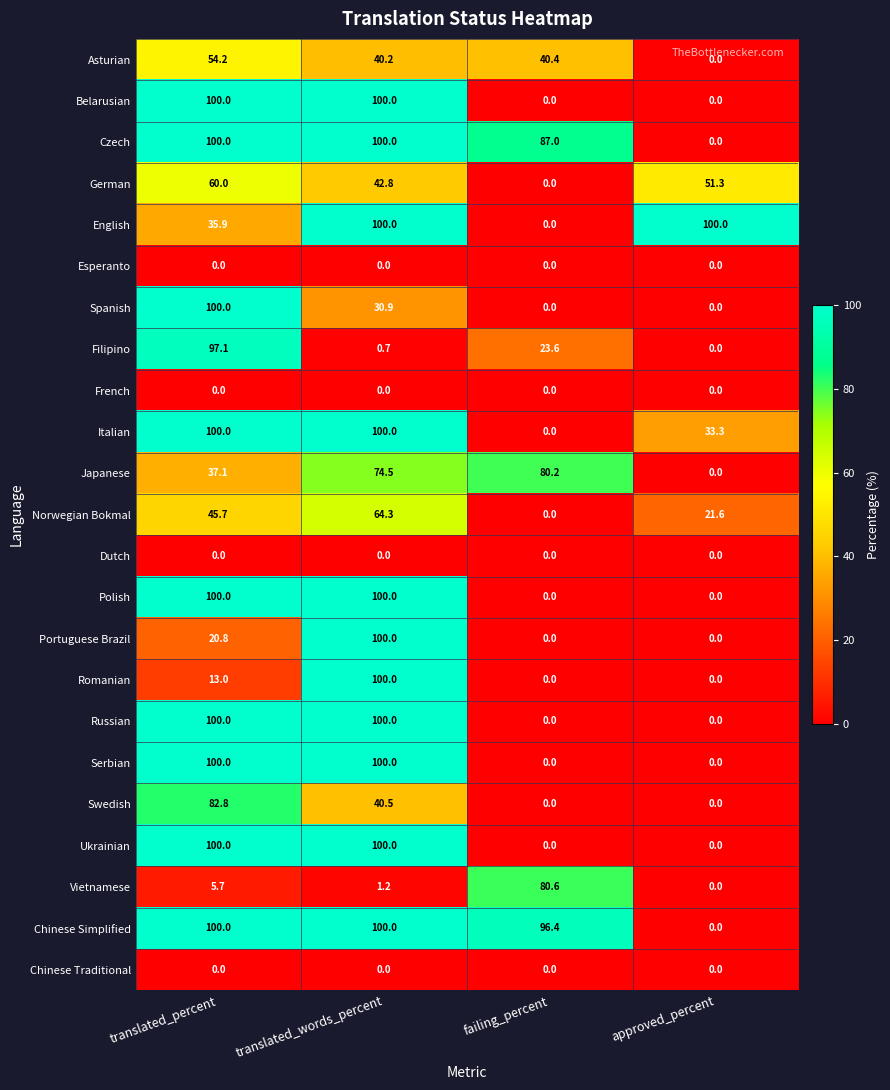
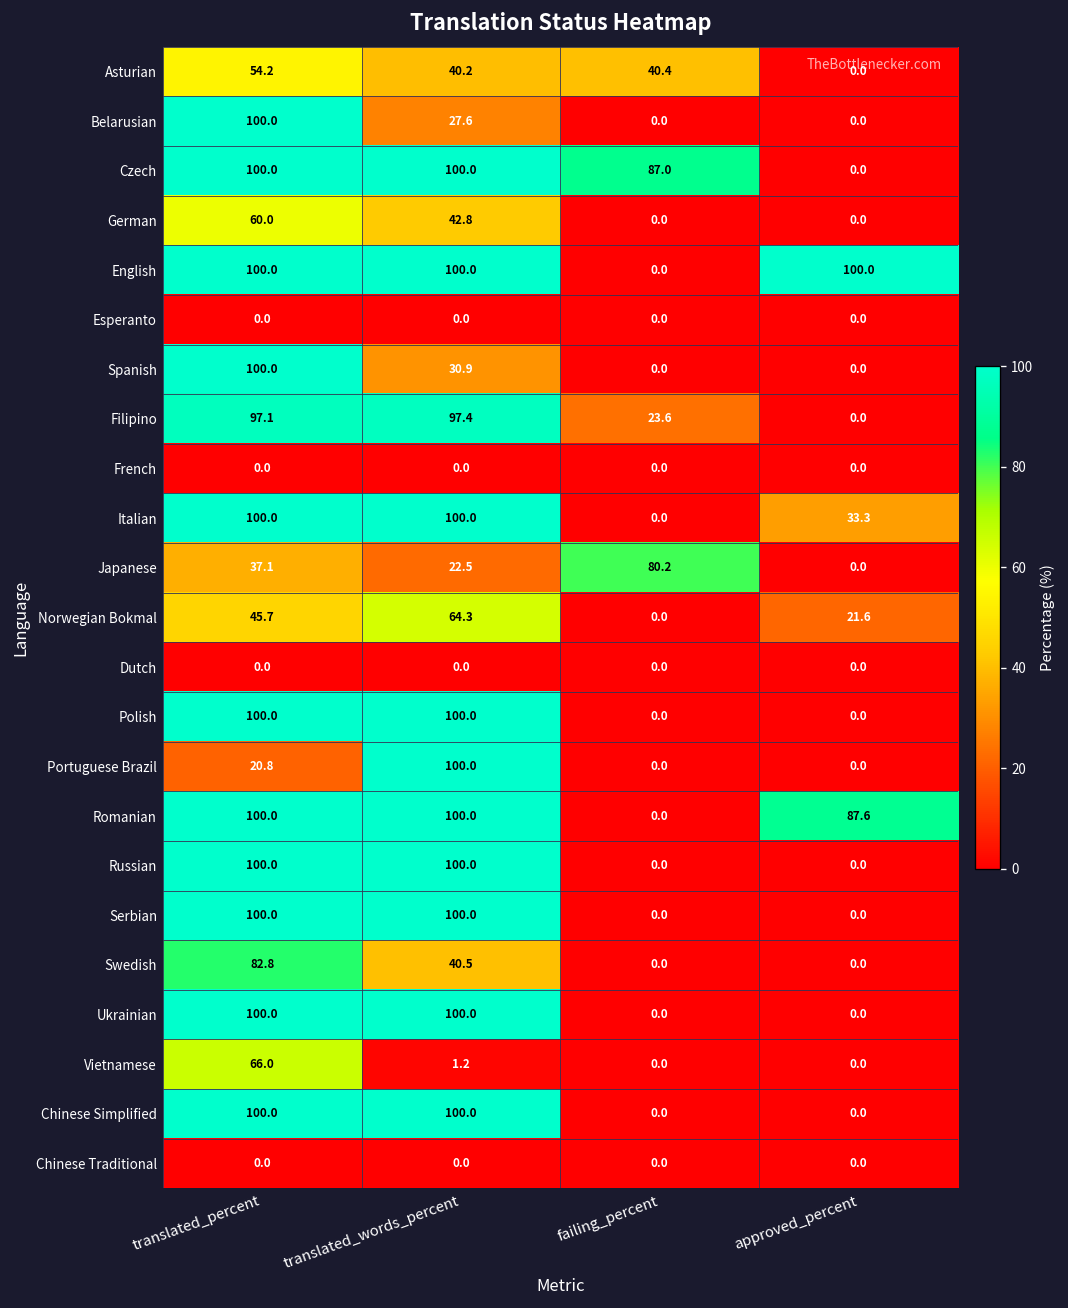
Belarusian, translated_words_percent: 100.0 -> 27.6
German, approved_percent: 51.3 -> 0.0
English, translated_percent: 35.9 -> 100.0
Filipino, translated_words_percent: 0.7 -> 97.4
Japanese, translated_words_percent: 74.5 -> 22.5
Romanian, translated_percent: 13.0 -> 100.0
Romanian, approved_percent: 0.0 -> 87.6
Vietnamese, translated_percent: 5.7 -> 66.0
Vietnamese, failing_percent: 80.6 -> 0.0
Chinese Simplified, failing_percent: 96.4 -> 0.0
